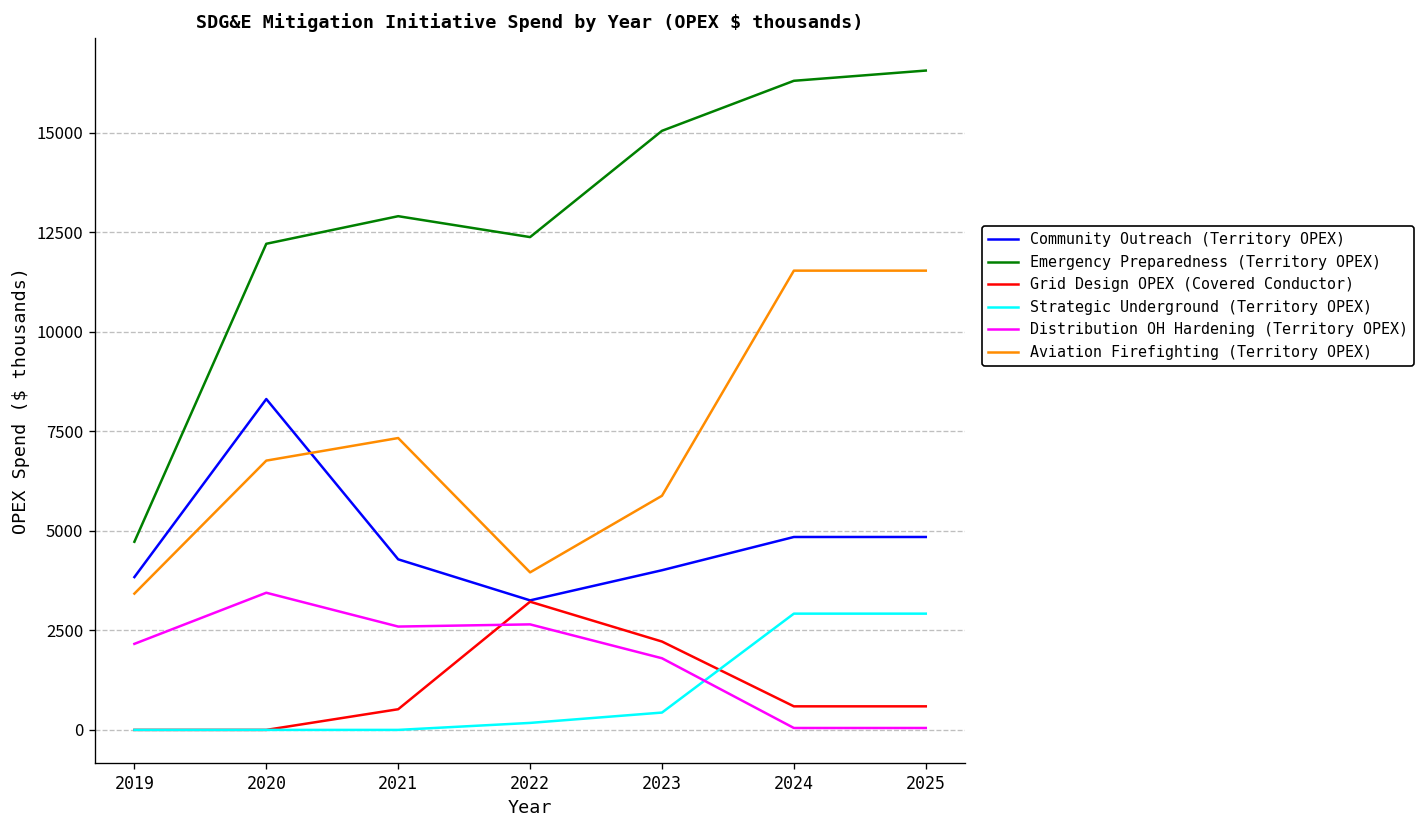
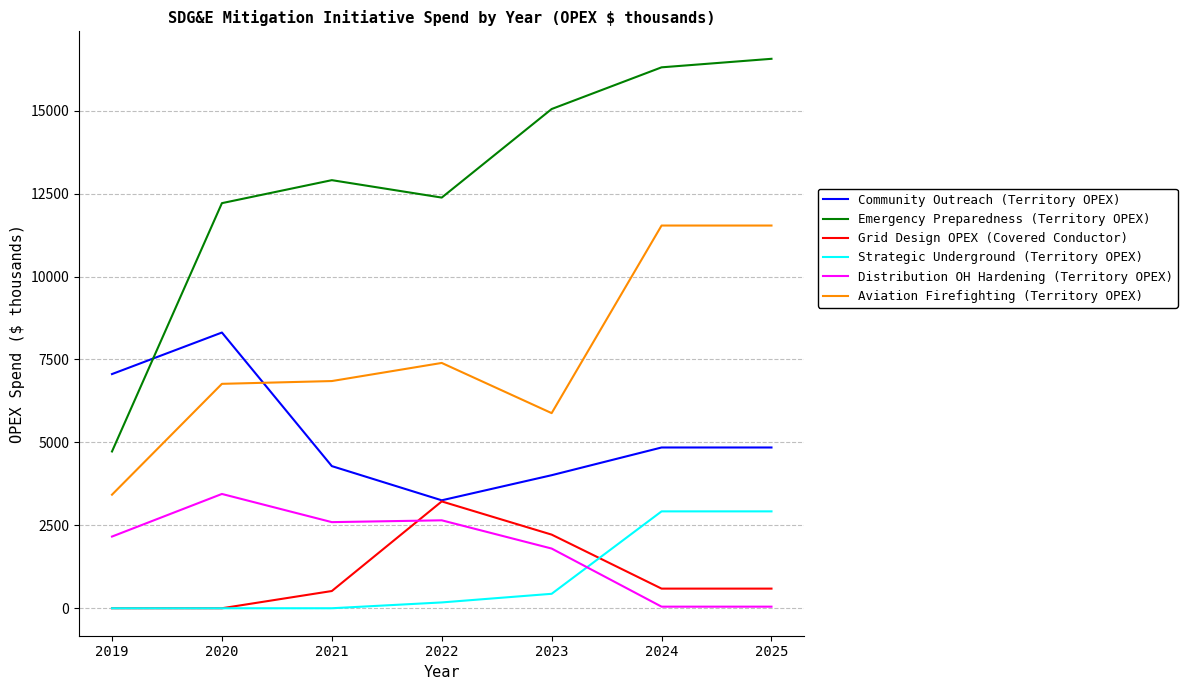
Community Outreach (Territory OPEX), 2019: 3800 -> 7100
Aviation Firefighting (Territory OPEX), 2021: 7300 -> 6900
Aviation Firefighting (Territory OPEX), 2022: 4000 -> 7400
